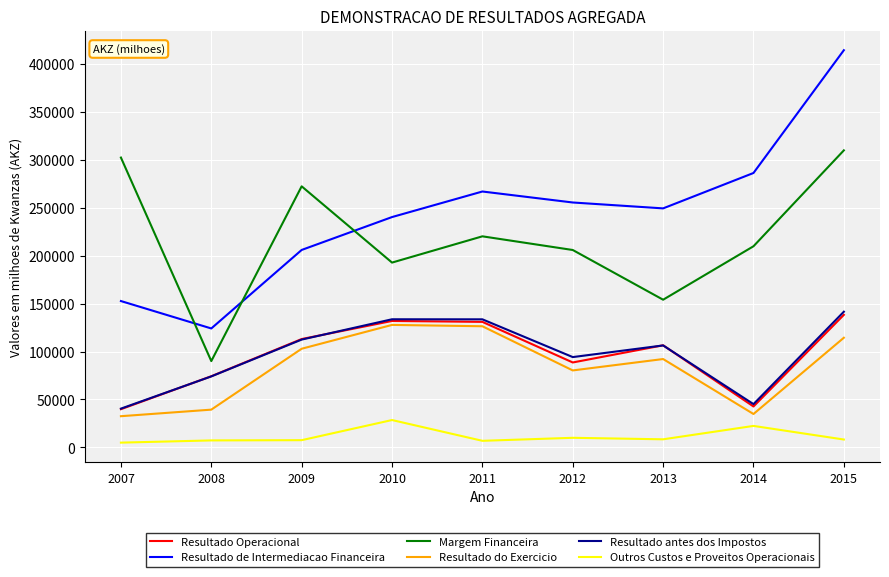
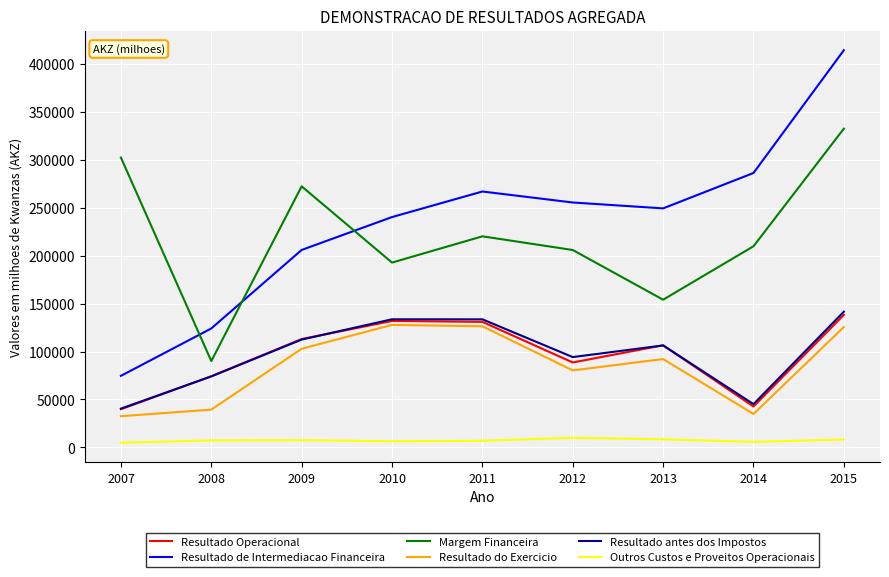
Resultado de Intermediacao Financeira, 2007: 150000 -> 70000
Outros Custos e Proveitos Operacionais, 2010: 30000 -> 10000
Outros Custos e Proveitos Operacionais, 2014: 20000 -> 10000
Margem Financeira, 2015: 310000 -> 330000
Resultado do Exercicio, 2015: 110000 -> 130000
